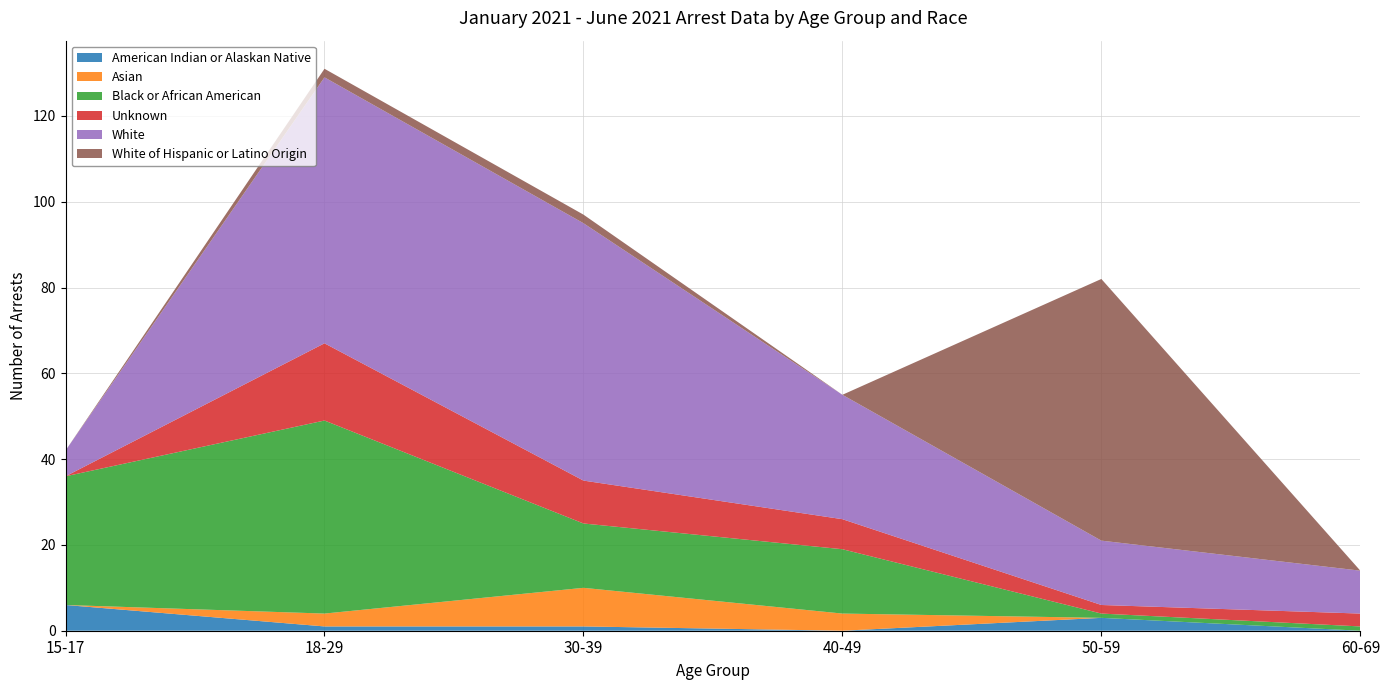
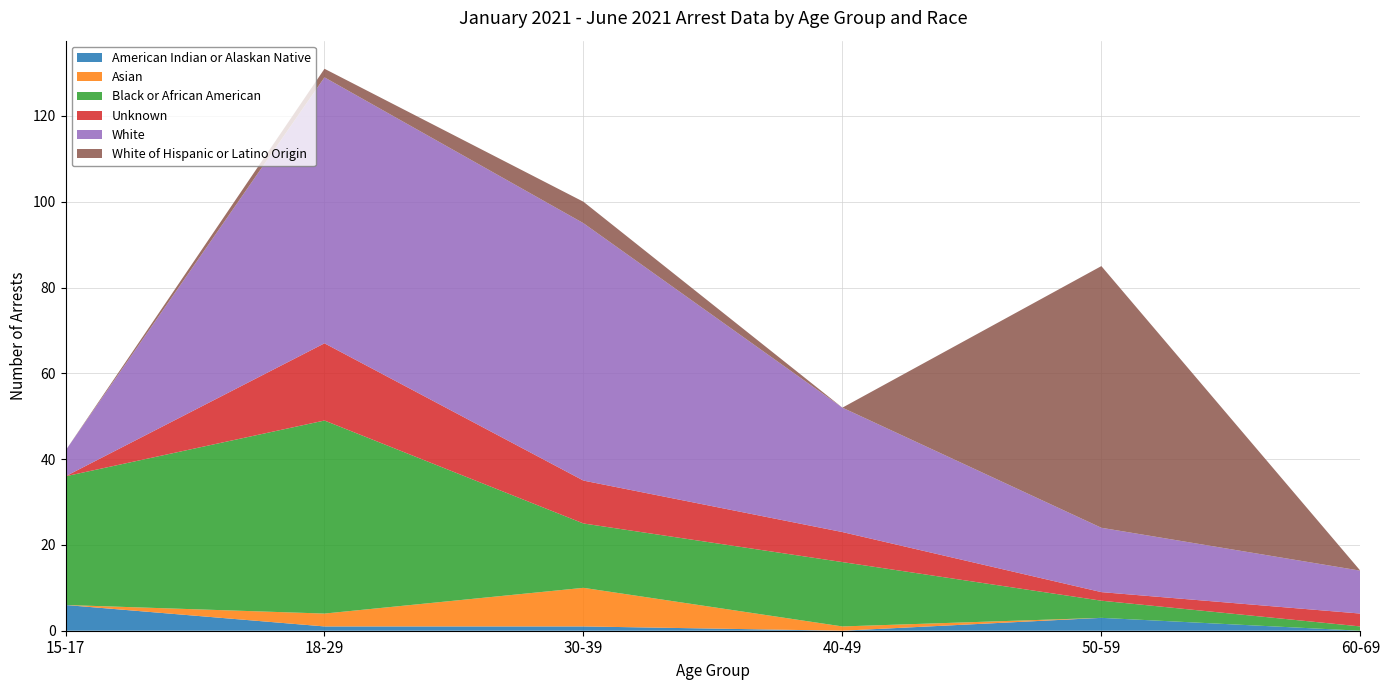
White of Hispanic or Latino Origin, 30-39: 2 -> 5
Asian, 40-49: 4 -> 1
Black or African American, 50-59: 1 -> 4
